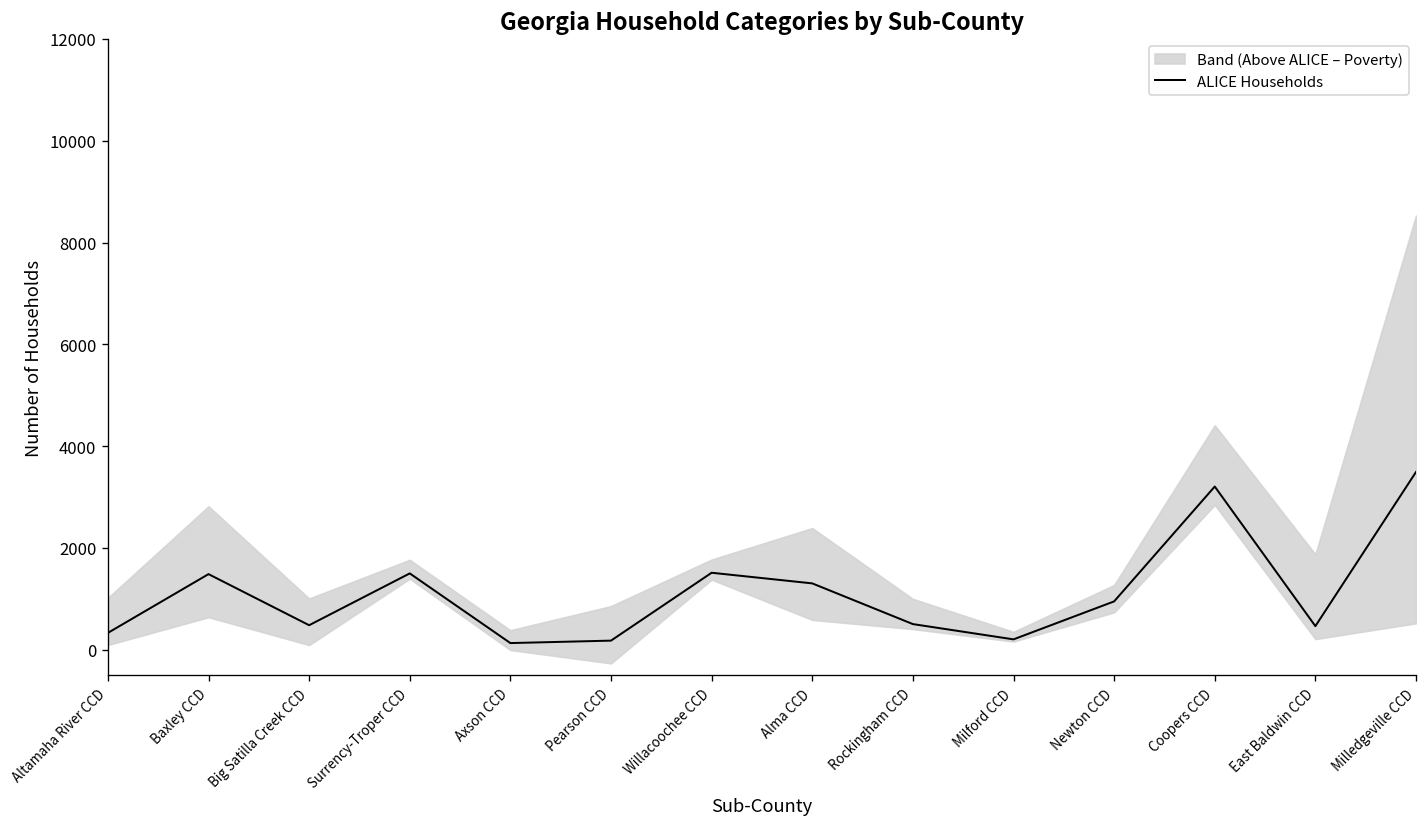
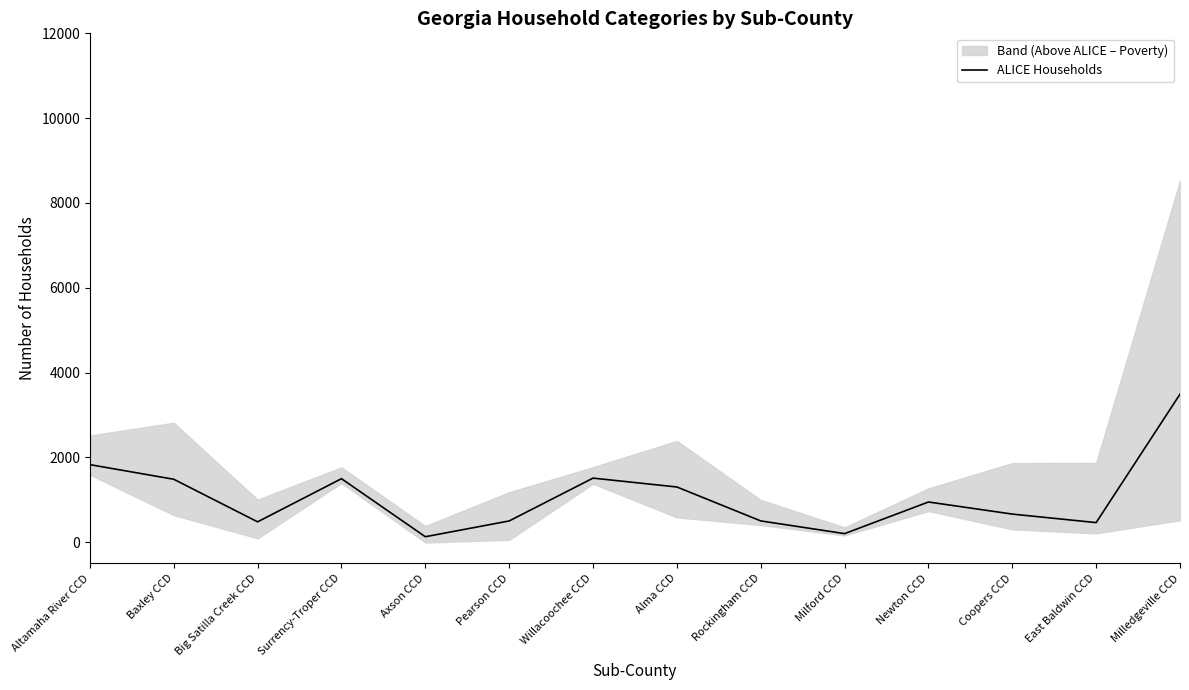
ALICE Households, Altamaha River CCD: 300 -> 1800
ALICE Households, Pearson CCD: 200 -> 500
ALICE Households, Coopers CCD: 3200 -> 700
